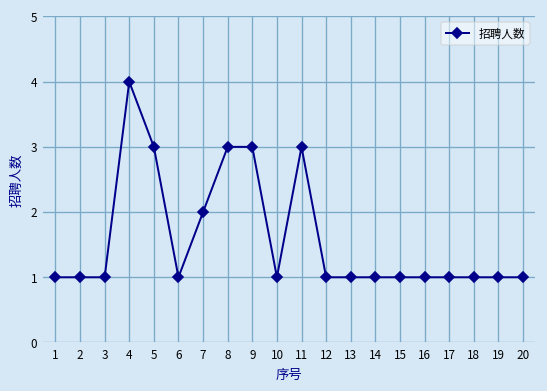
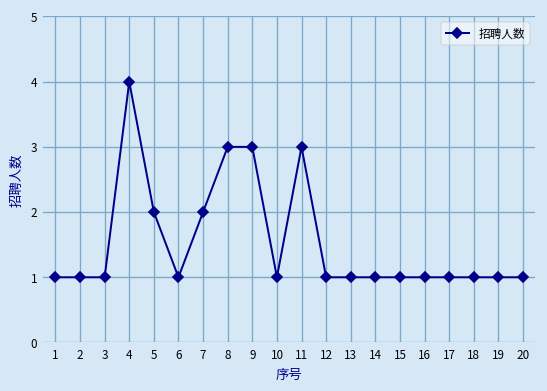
5: 3 -> 2
